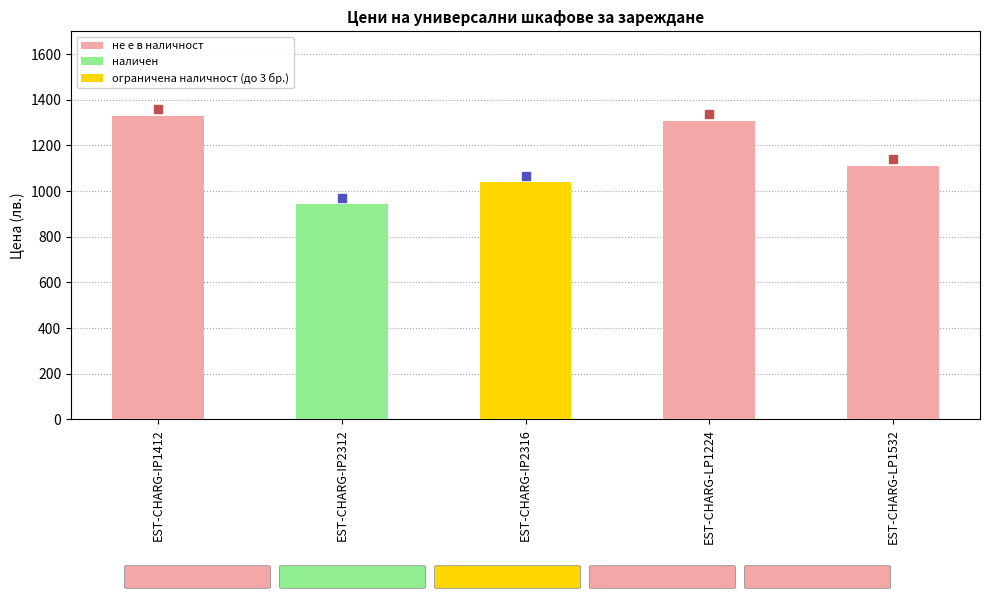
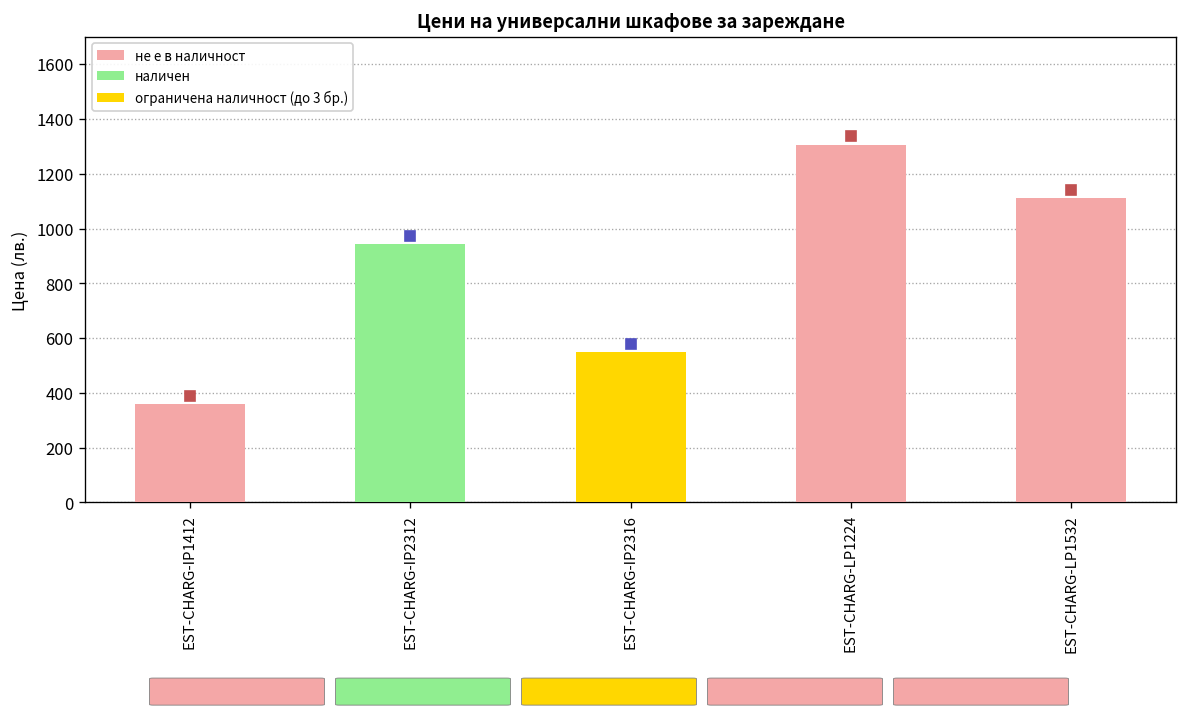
не е в наличност, EST-CHARG-IP1412: 1330 -> 360
ограничена наличност (до 3 бр.), EST-CHARG-IP2316: 1040 -> 550
